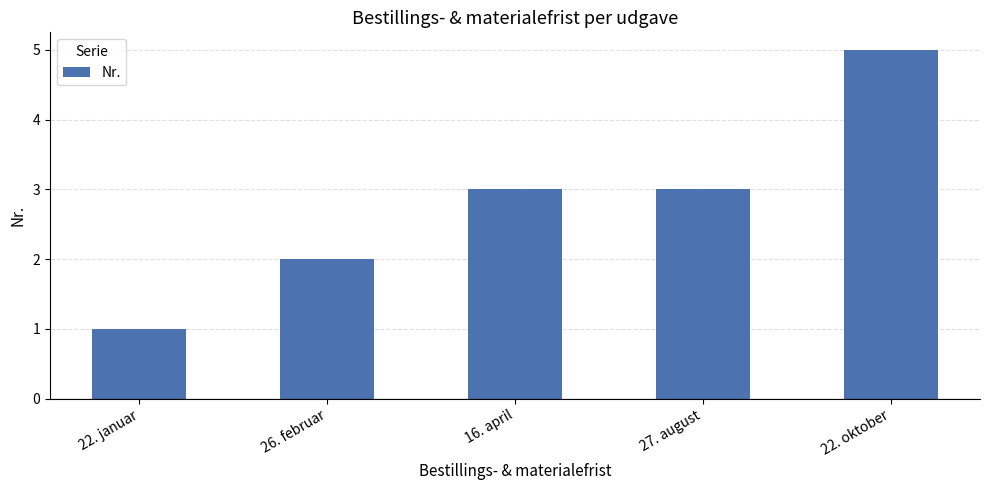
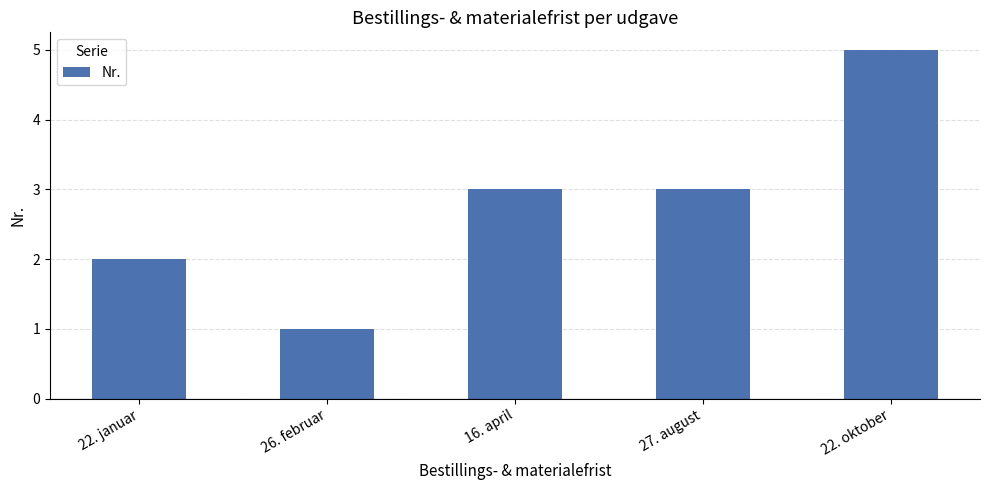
22. januar: 1 -> 2
26. februar: 2 -> 1
